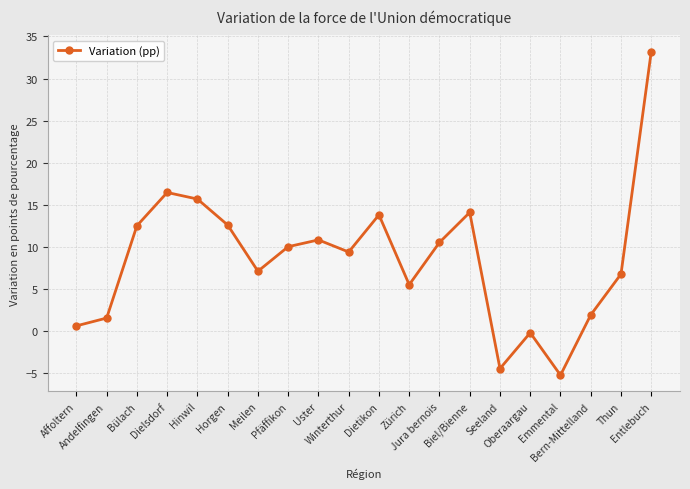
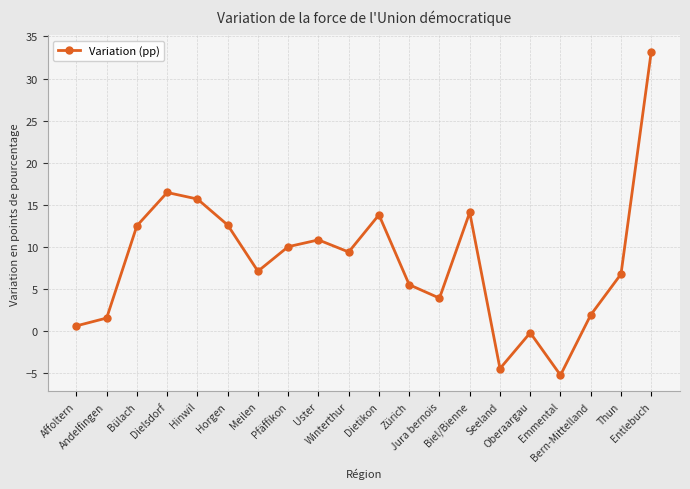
Jura bernois: 11 -> 4
